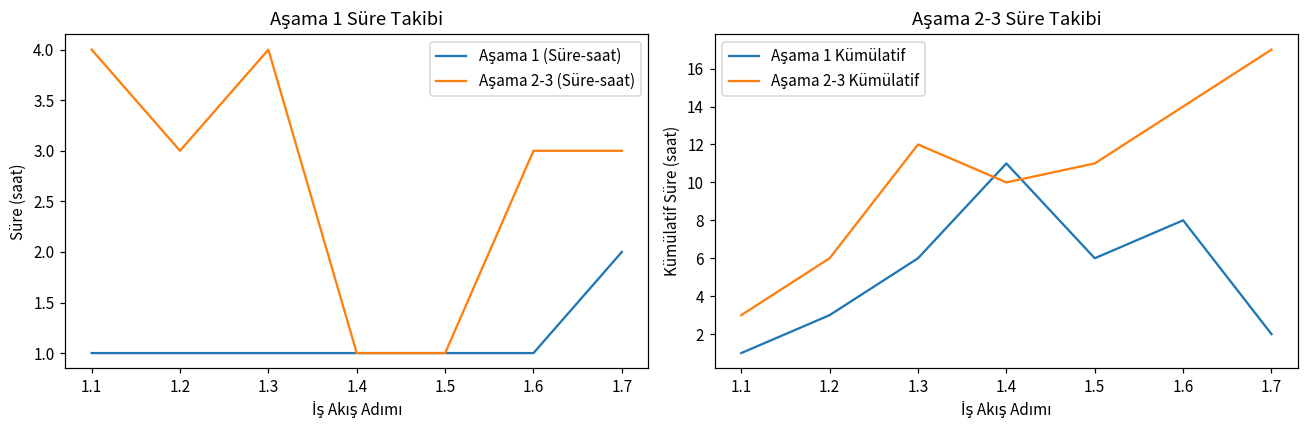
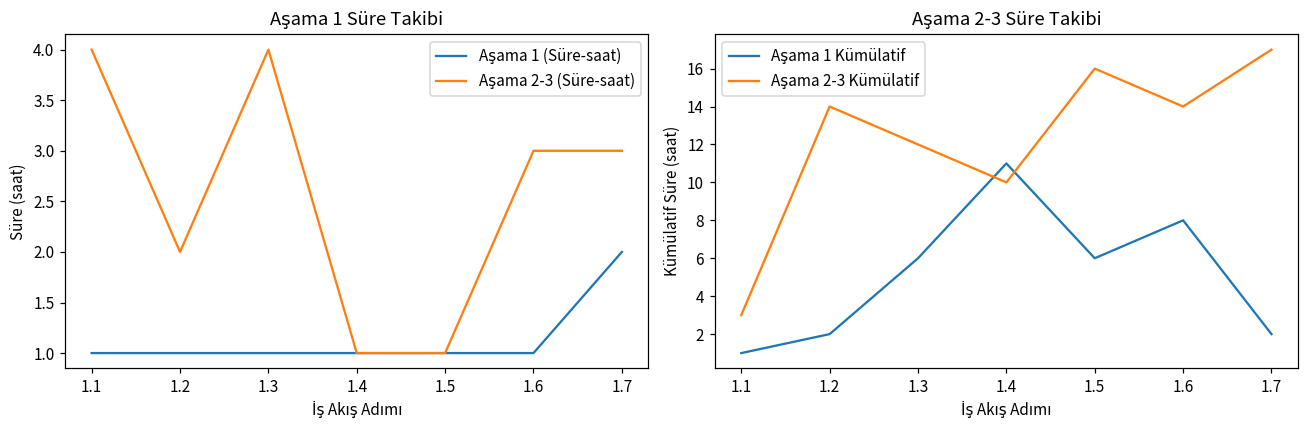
Aşama 1 Süre Takibi, Aşama 2-3 (Süre-saat), 1.2: 3 -> 2
Aşama 2-3 Süre Takibi, Aşama 1 Kümülatif, 1.2: 3 -> 2
Aşama 2-3 Süre Takibi, Aşama 2-3 Kümülatif, 1.2: 6 -> 14
Aşama 2-3 Süre Takibi, Aşama 2-3 Kümülatif, 1.5: 11 -> 16
